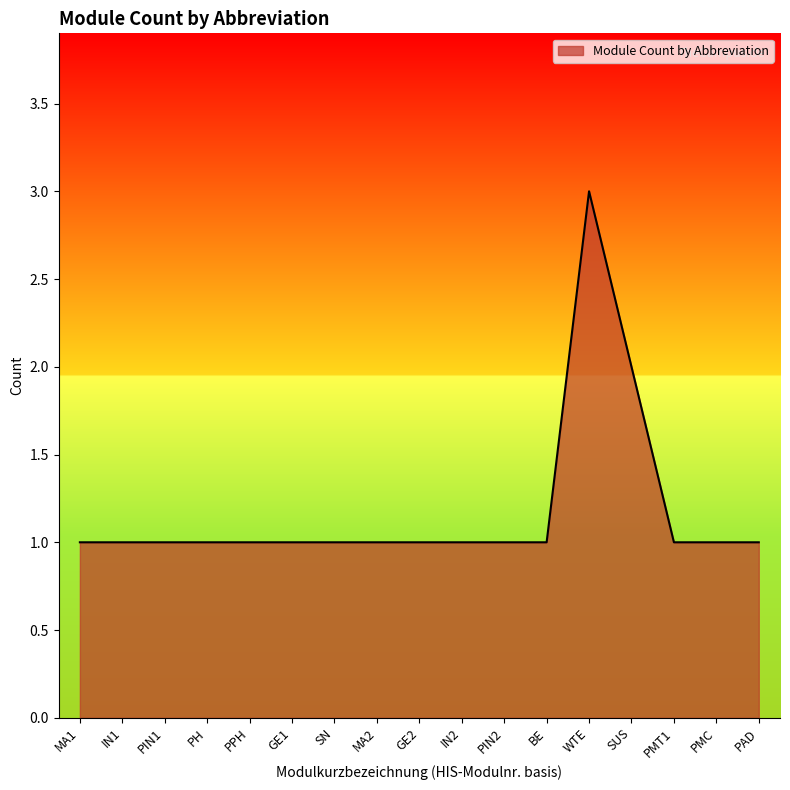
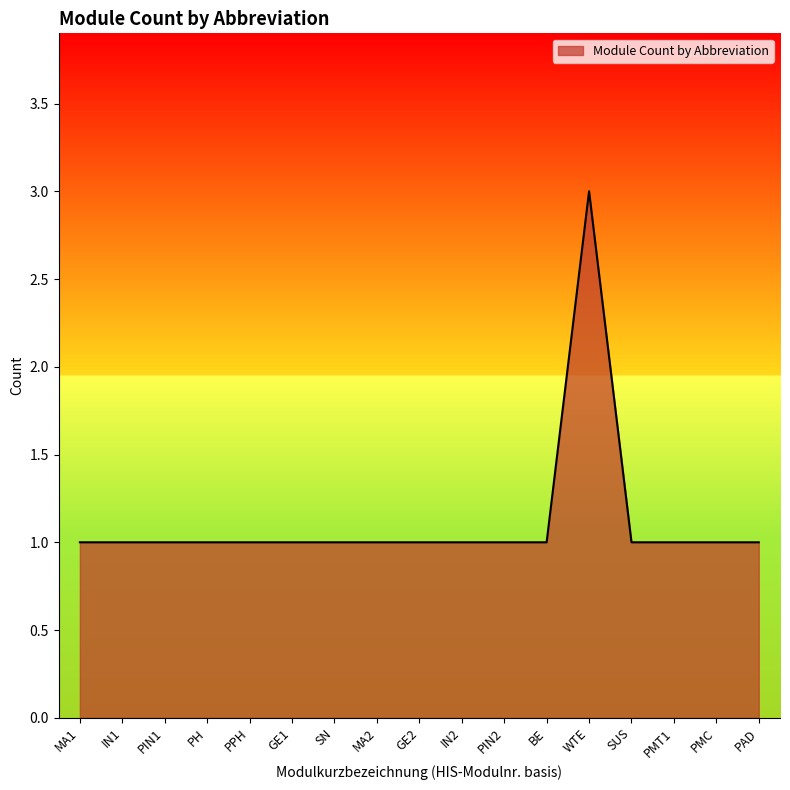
SUS: 2 -> 1
